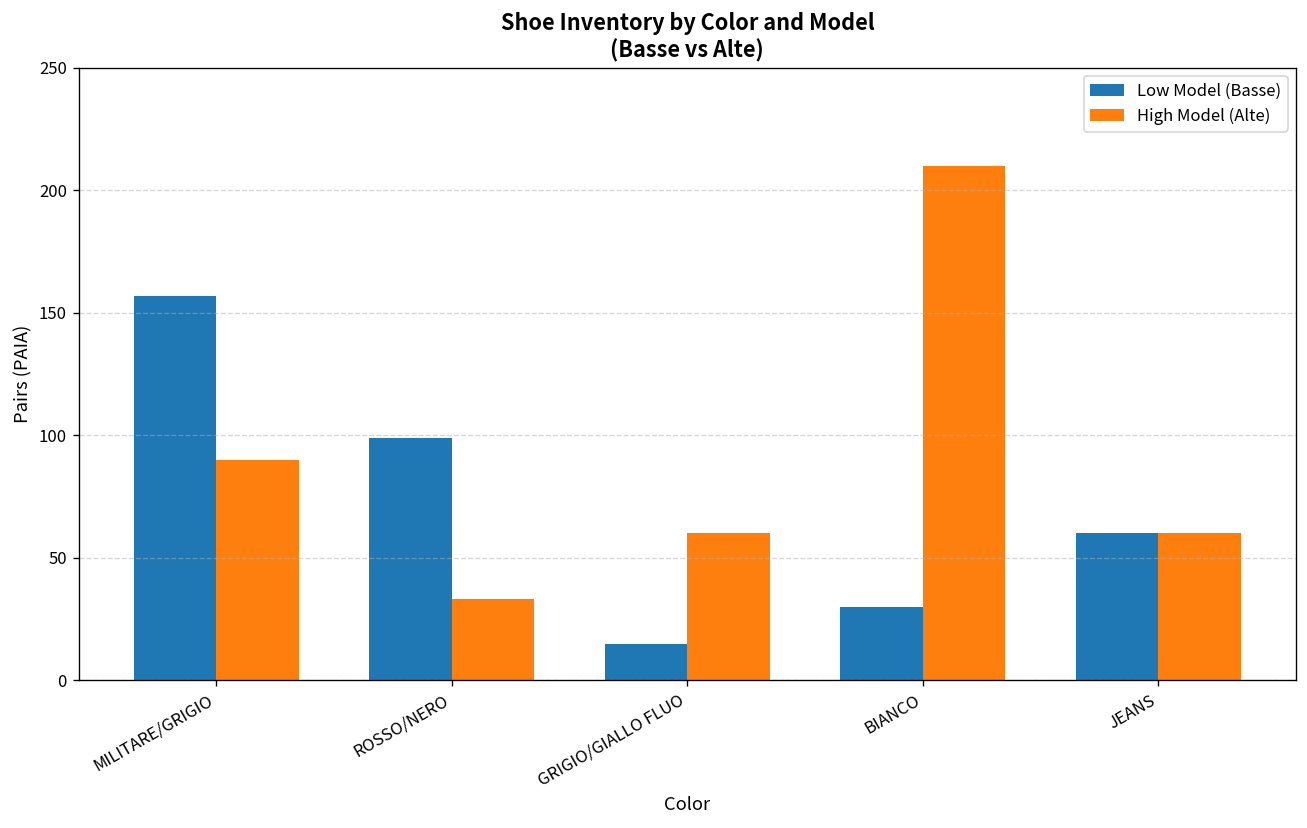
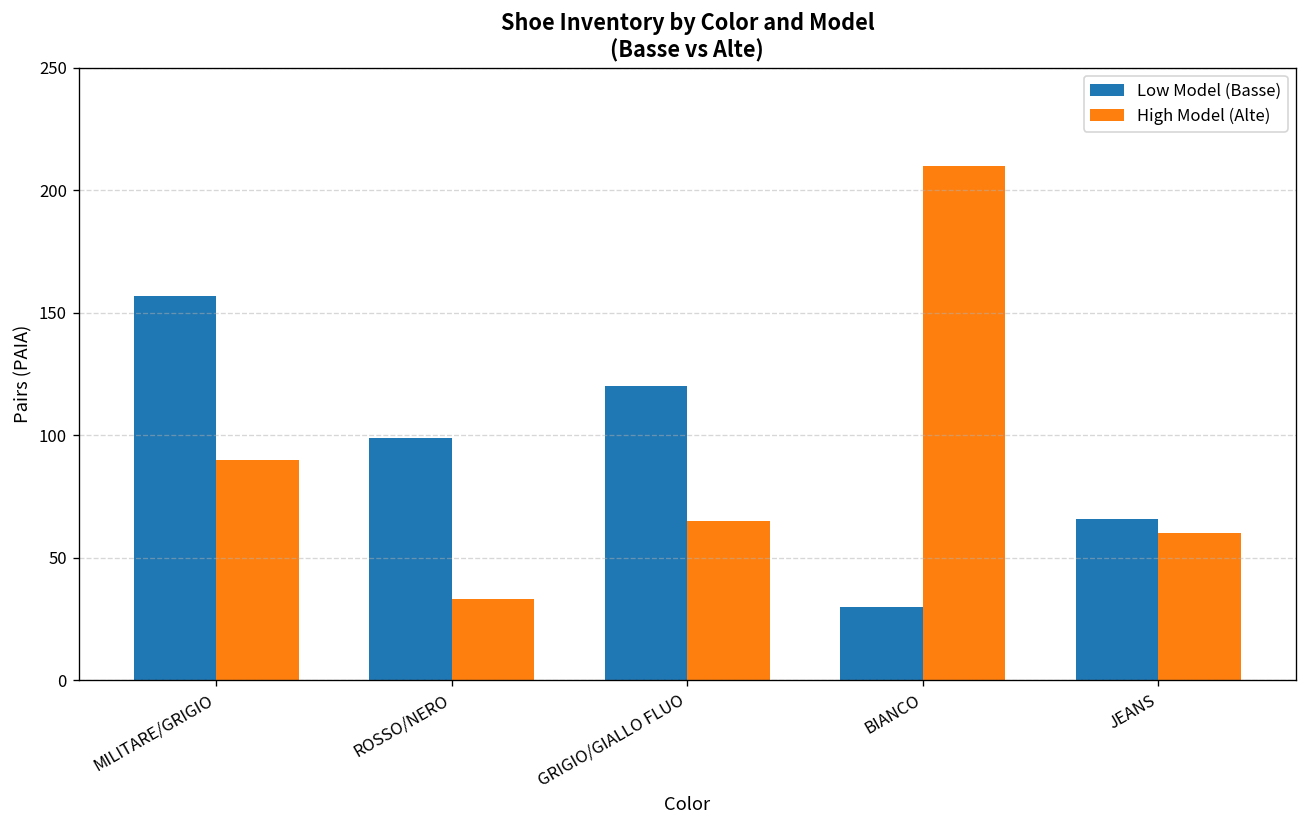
Low Model (Basse), GRIGIO/GIALLO FLUO: 15 -> 120
High Model (Alte), GRIGIO/GIALLO FLUO: 60 -> 65
Low Model (Basse), JEANS: 60 -> 66
